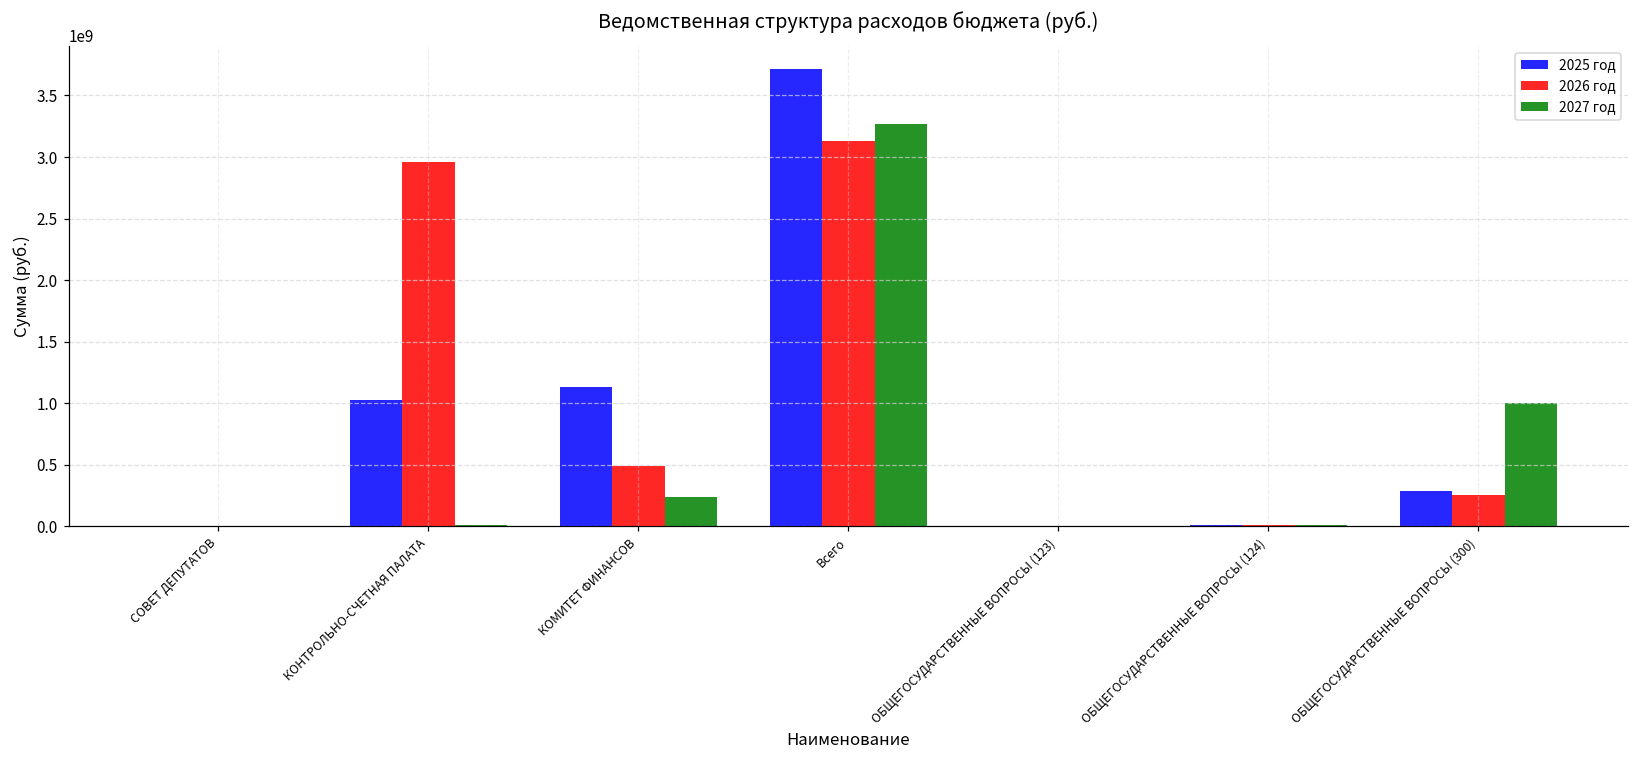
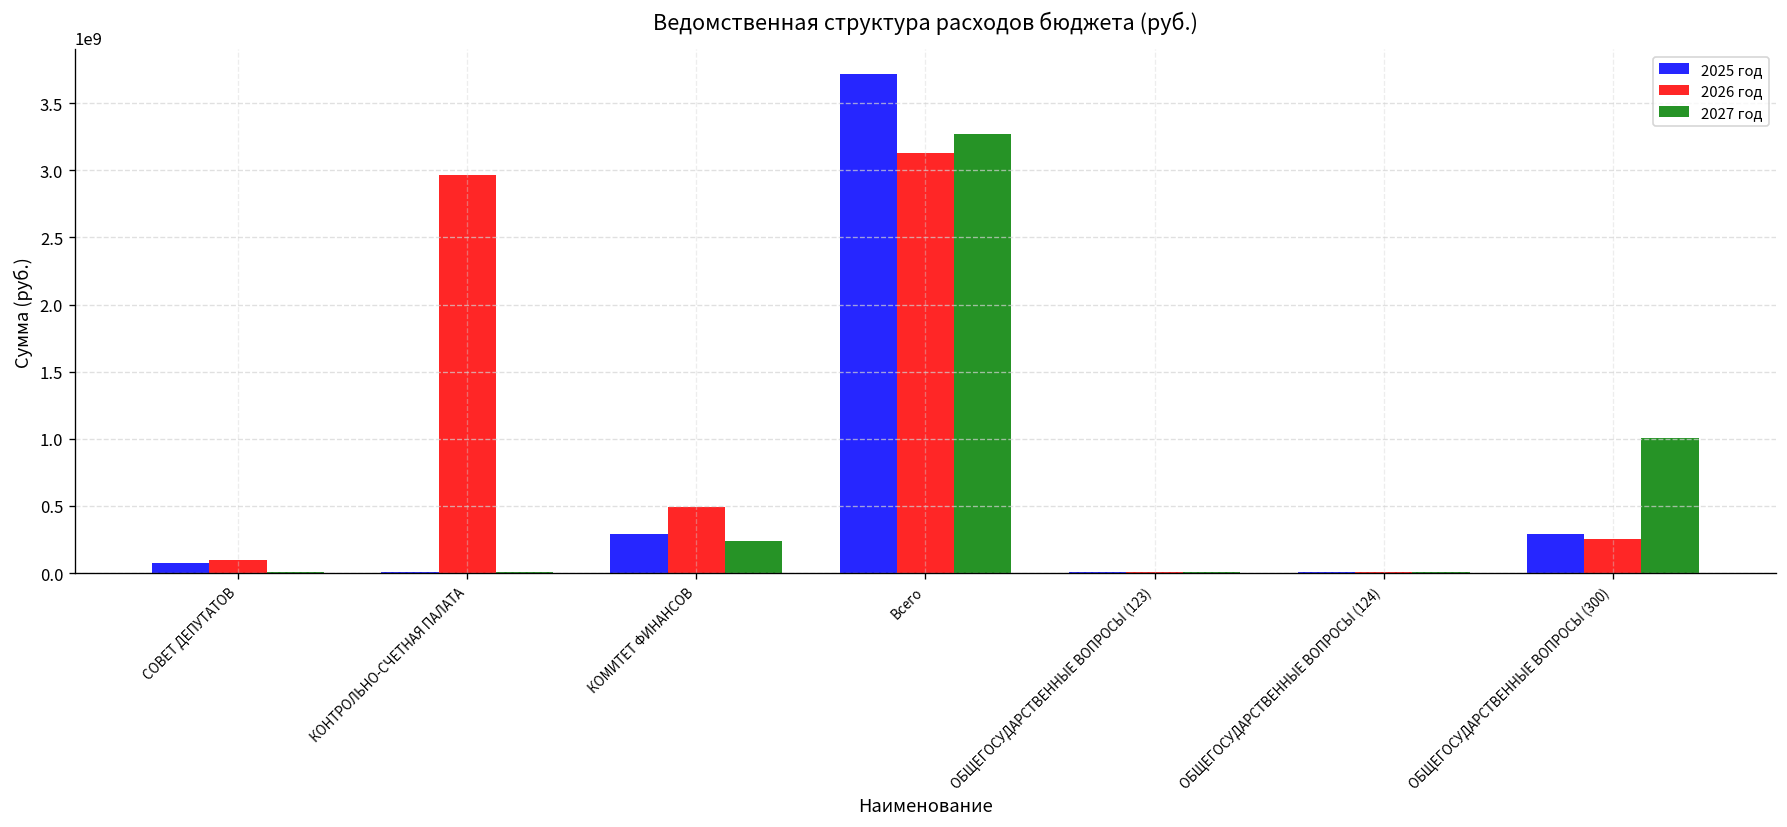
2025 год, СОВЕТ ДЕПУТАТОВ: 10000000 -> 80000000
2026 год, СОВЕТ ДЕПУТАТОВ: 10000000 -> 100000000
2025 год, КОНТРОЛЬНО-СЧЕТНАЯ ПАЛАТА: 1030000000 -> 10000000
2025 год, КОМИТЕТ ФИНАНСОВ: 1130000000 -> 290000000
